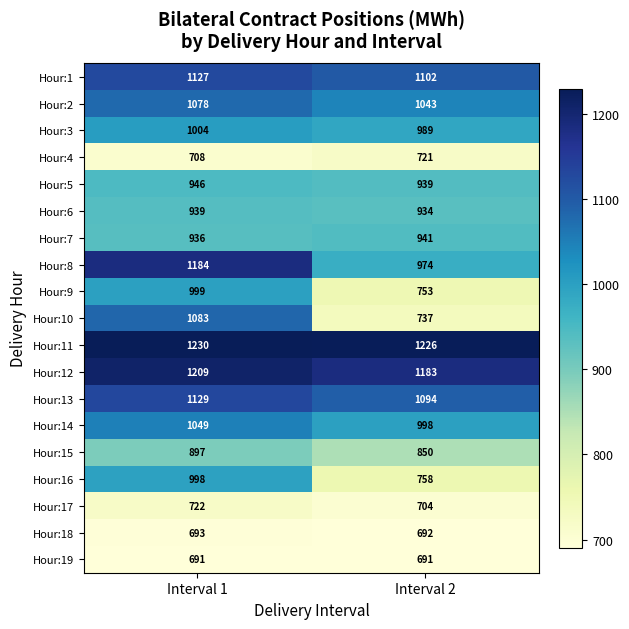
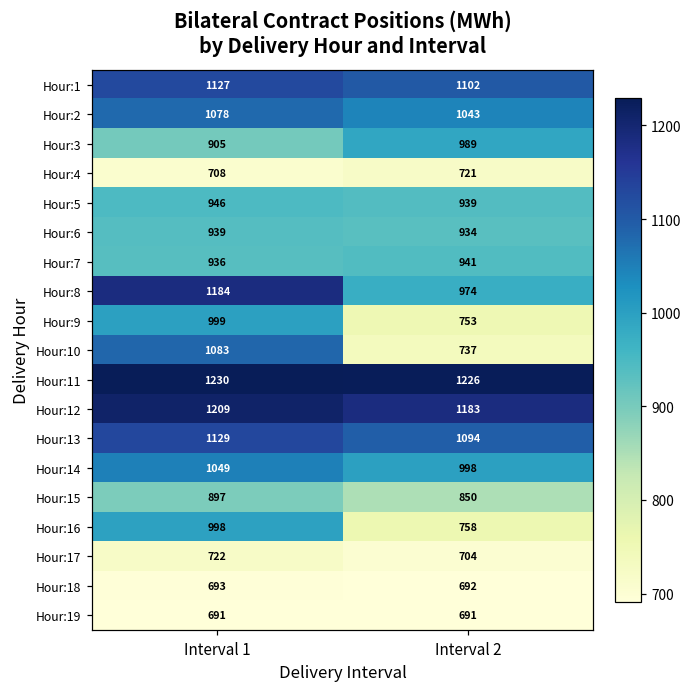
Hour:3, Interval 1: 1004 -> 905
